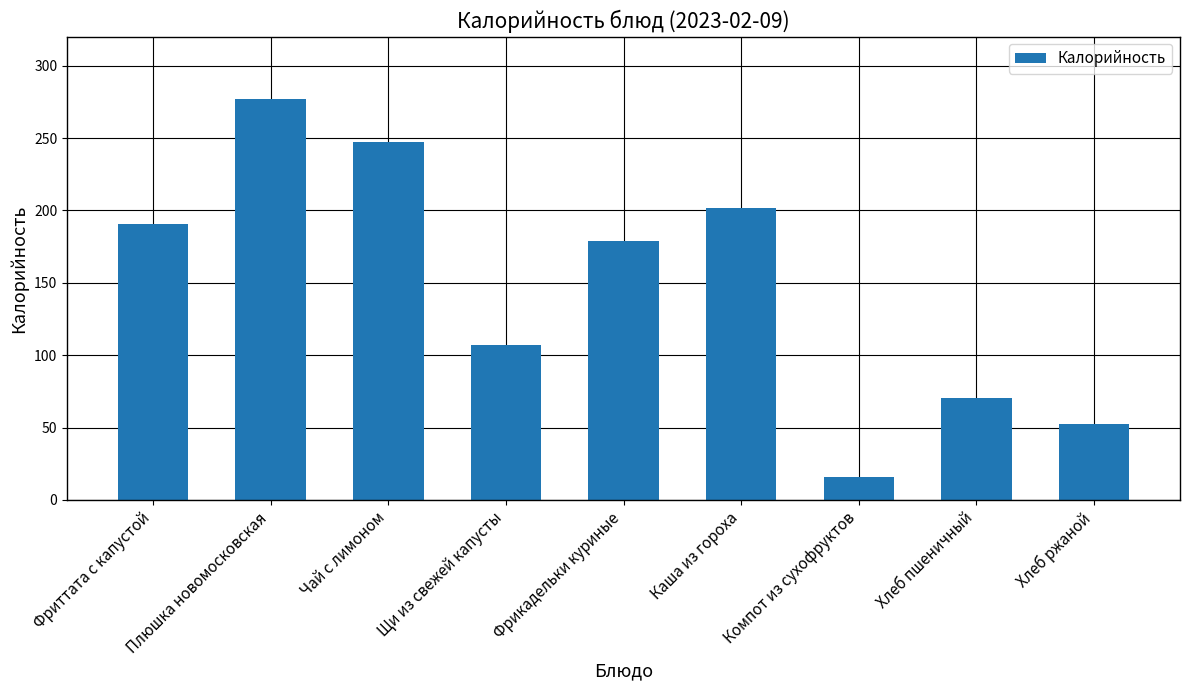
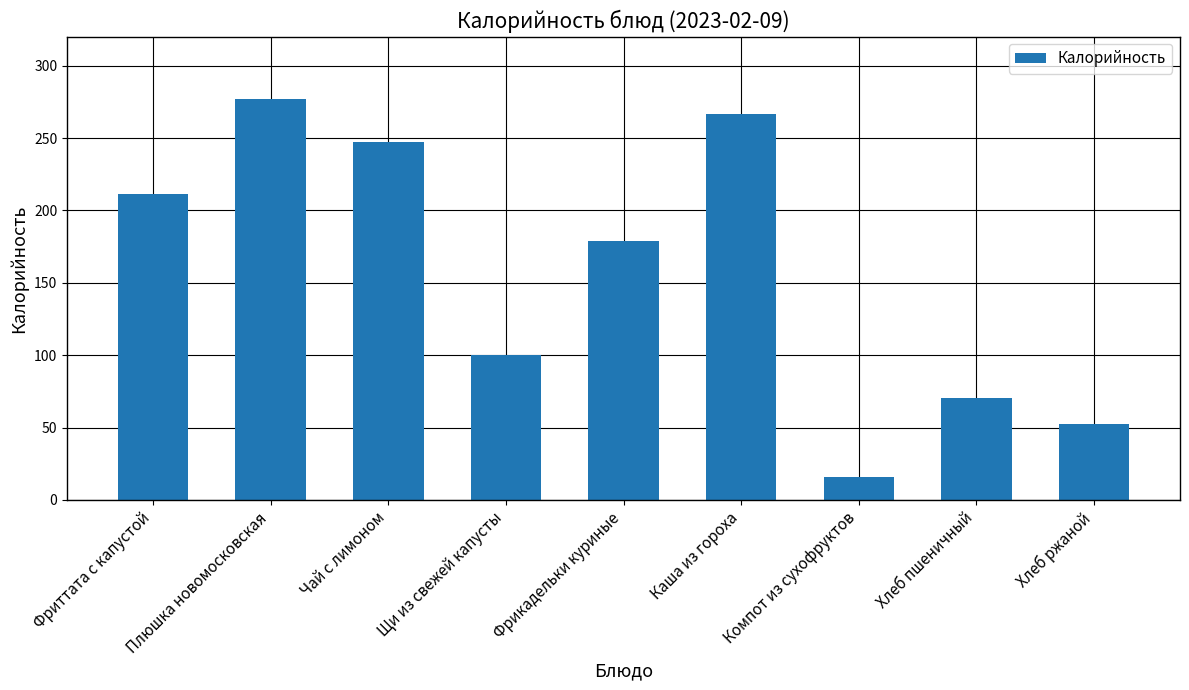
Фриттата с капустой: 190 -> 211
Щи из свежей капусты: 107 -> 100
Каша из гороха: 201 -> 266
